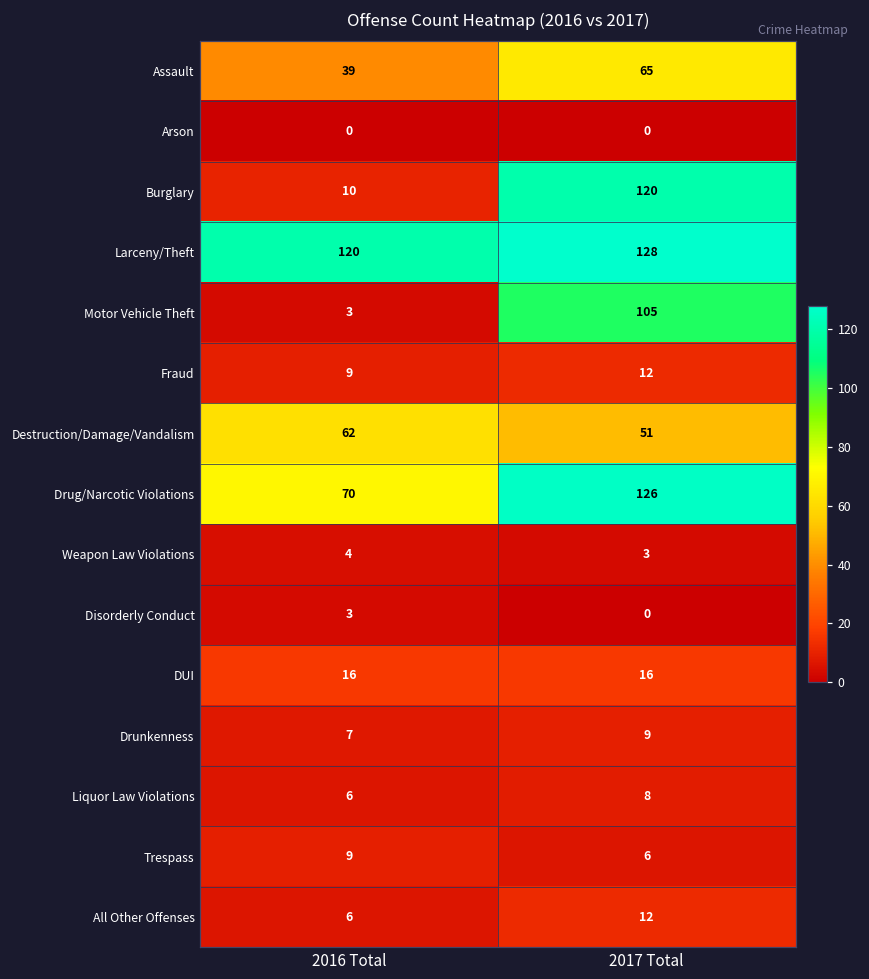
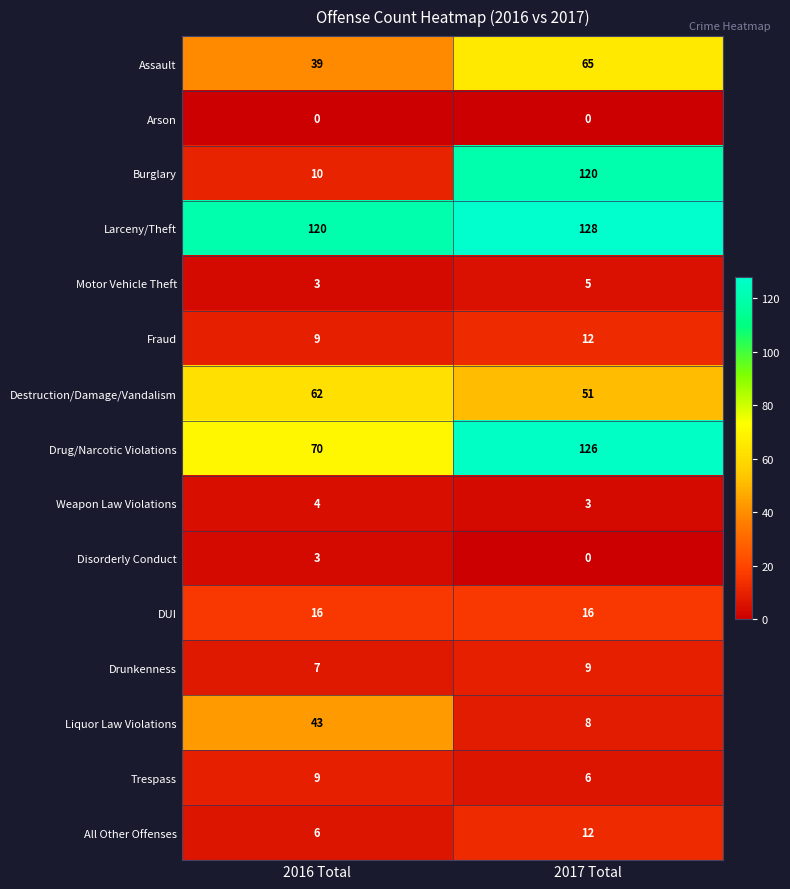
Motor Vehicle Theft, 2017 Total: 105 -> 5
Liquor Law Violations, 2016 Total: 6 -> 43
